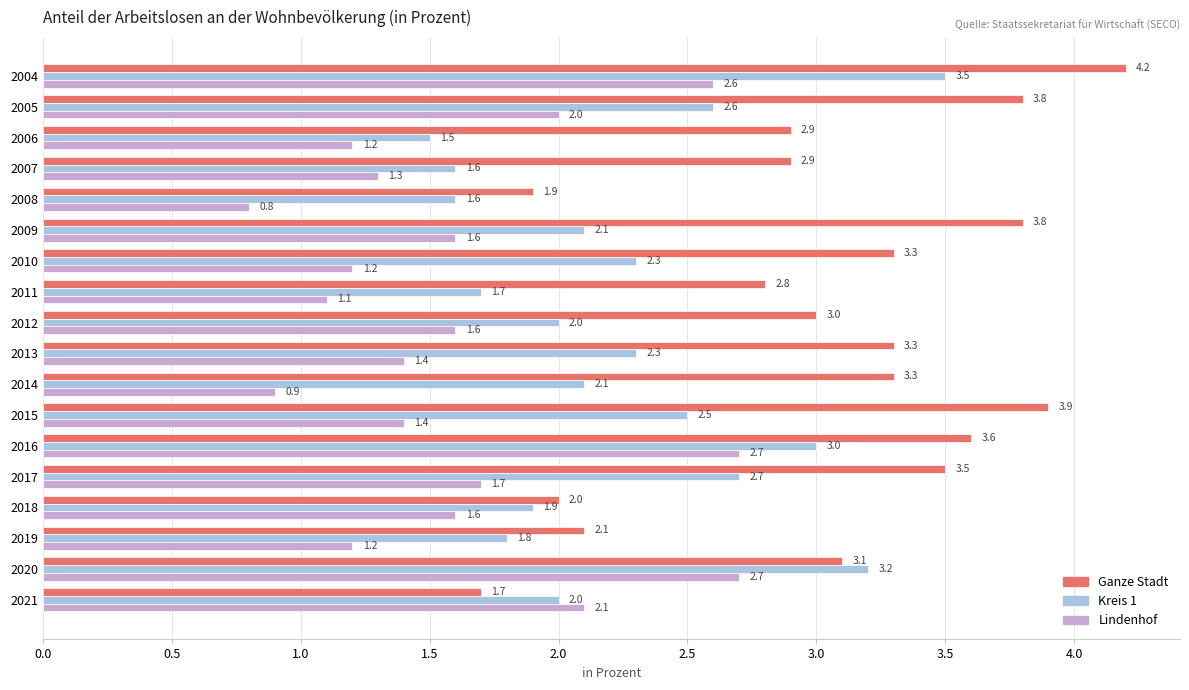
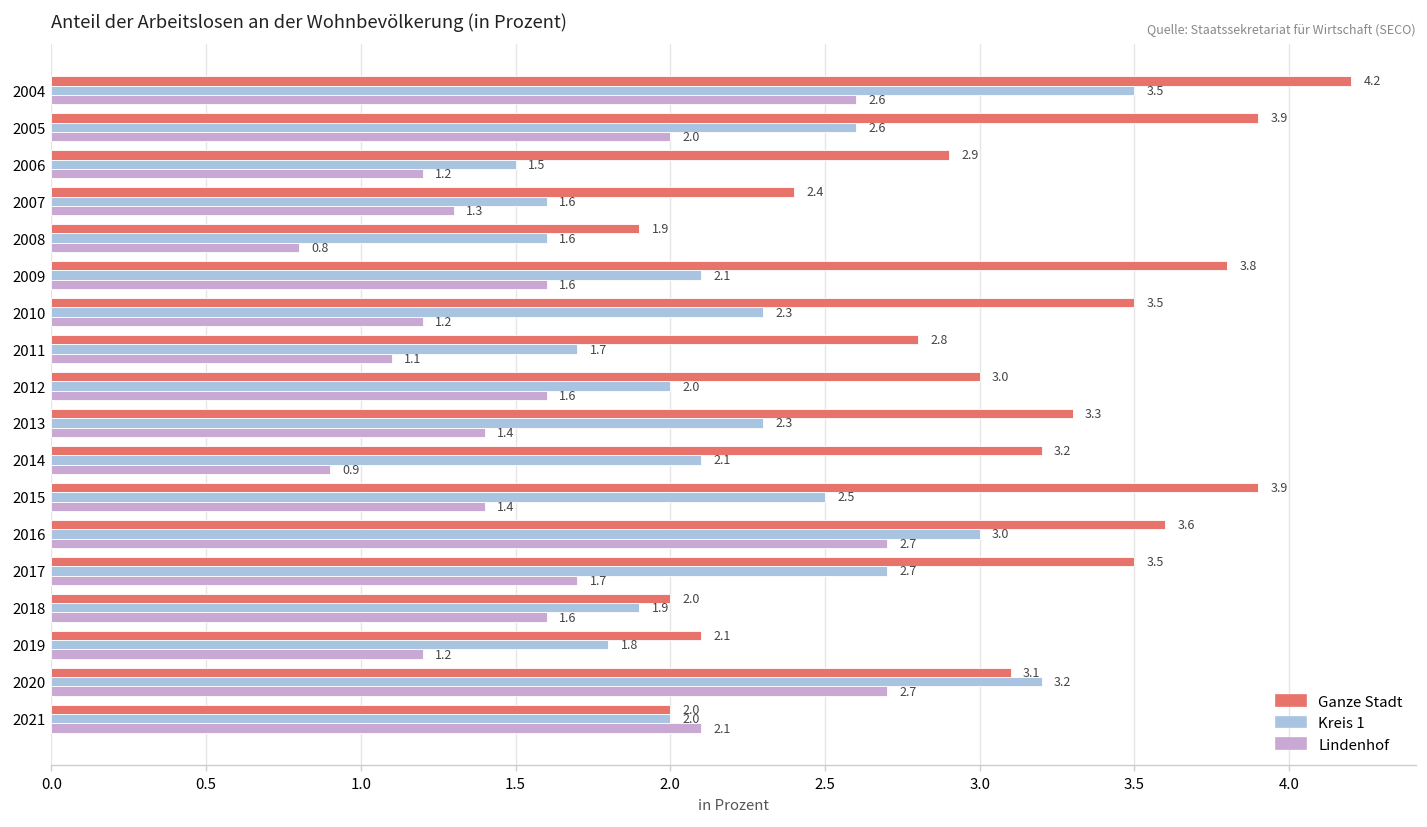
Ganze Stadt, 2005: 3.8 -> 3.9
Ganze Stadt, 2007: 2.9 -> 2.4
Ganze Stadt, 2010: 3.3 -> 3.5
Ganze Stadt, 2014: 3.3 -> 3.2
Ganze Stadt, 2021: 1.7 -> 2.0
